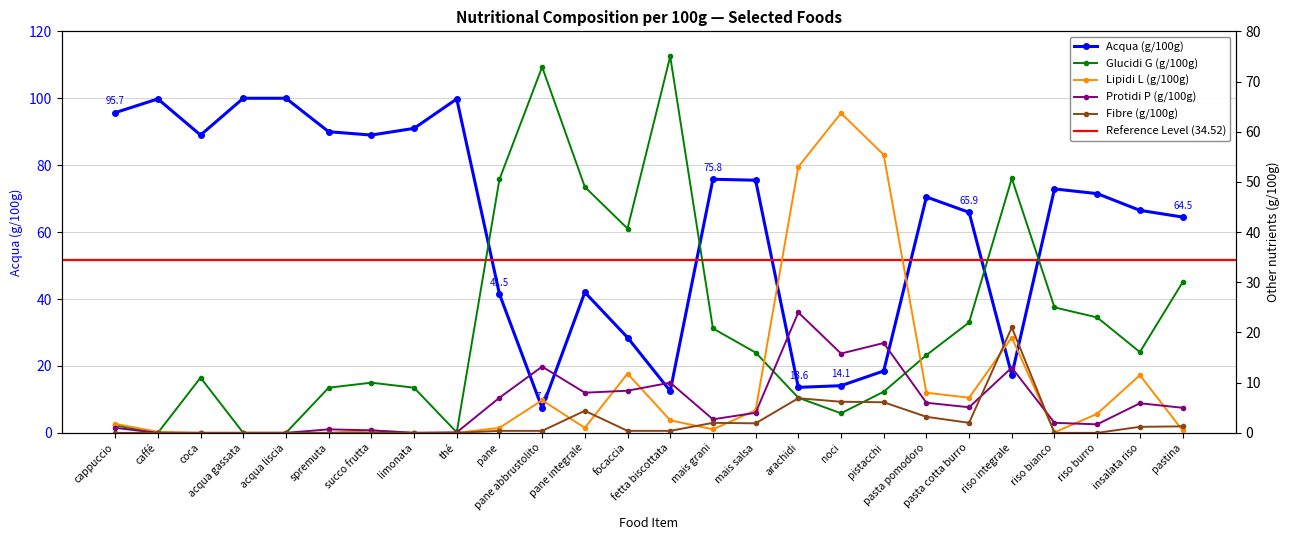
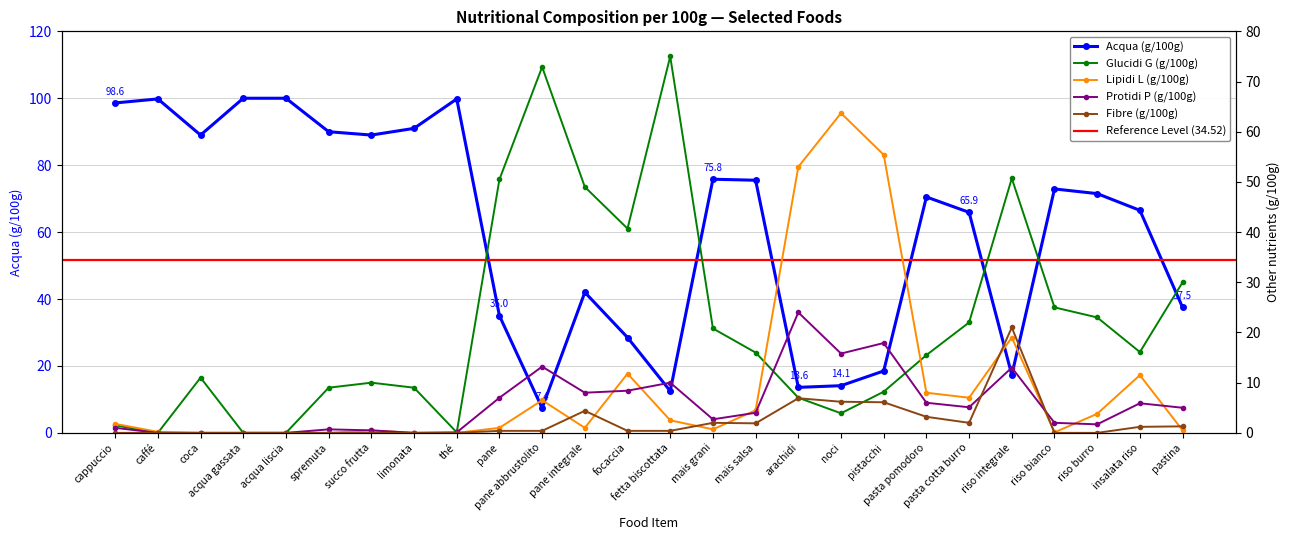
Acqua (g/100g), cappuccio: 95.7 -> 98.6
Acqua (g/100g), pane: 41.5 -> 35.0
Acqua (g/100g), pastina: 64.5 -> 37.5
